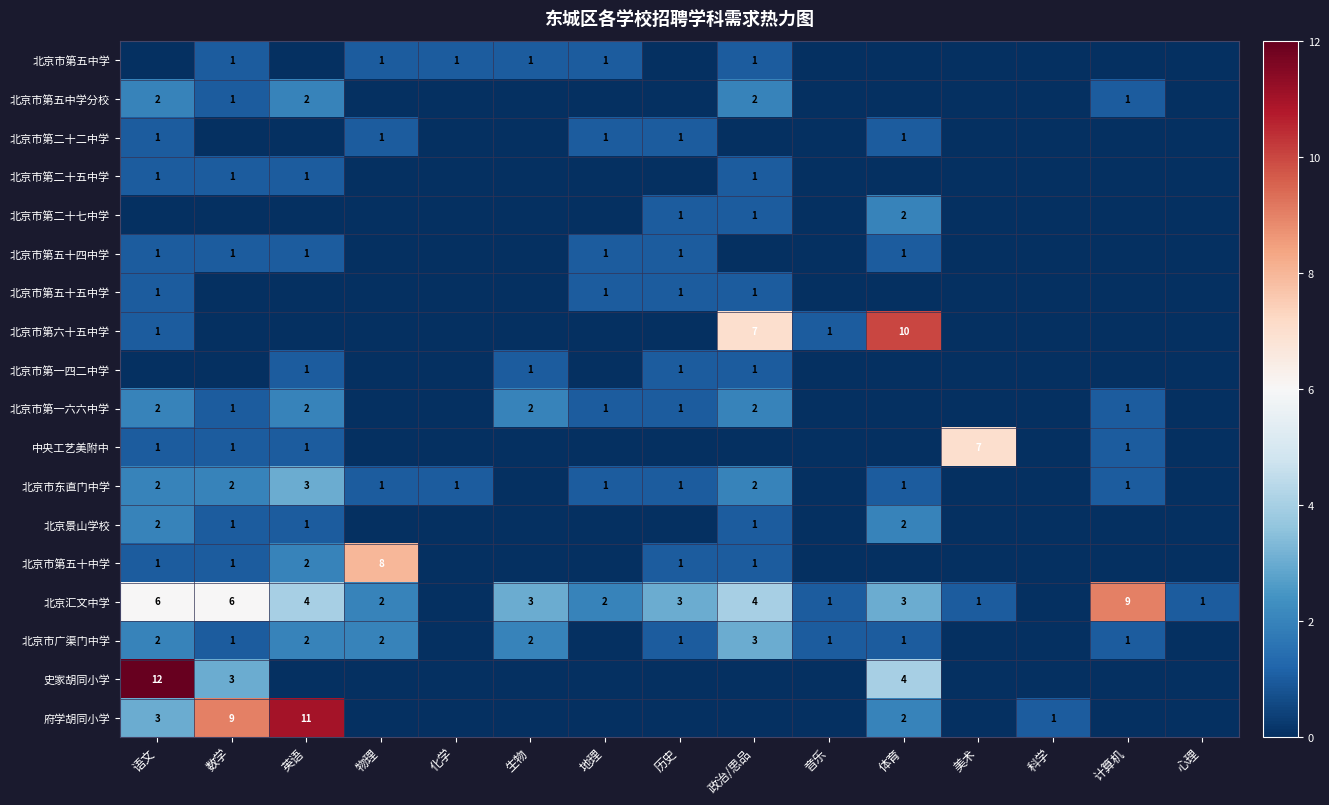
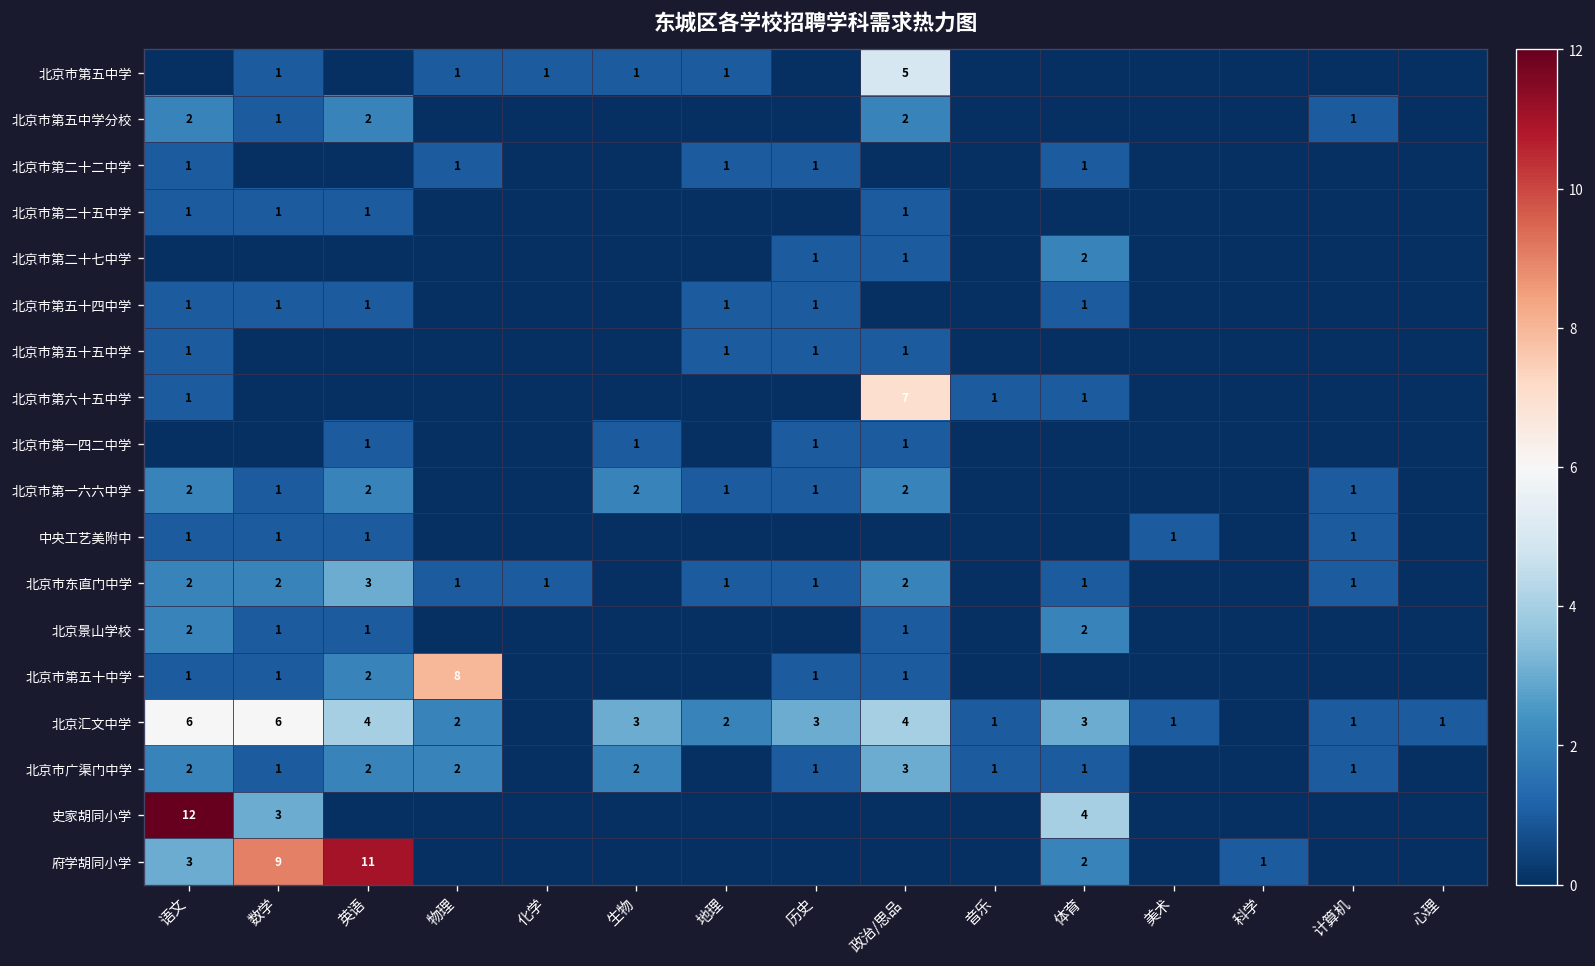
北京市第五中学, 政治/思品: 1 -> 5
北京市第六十五中学, 体育: 10 -> 1
中央工艺美附中, 美术: 7 -> 1
北京汇文中学, 计算机: 9 -> 1
